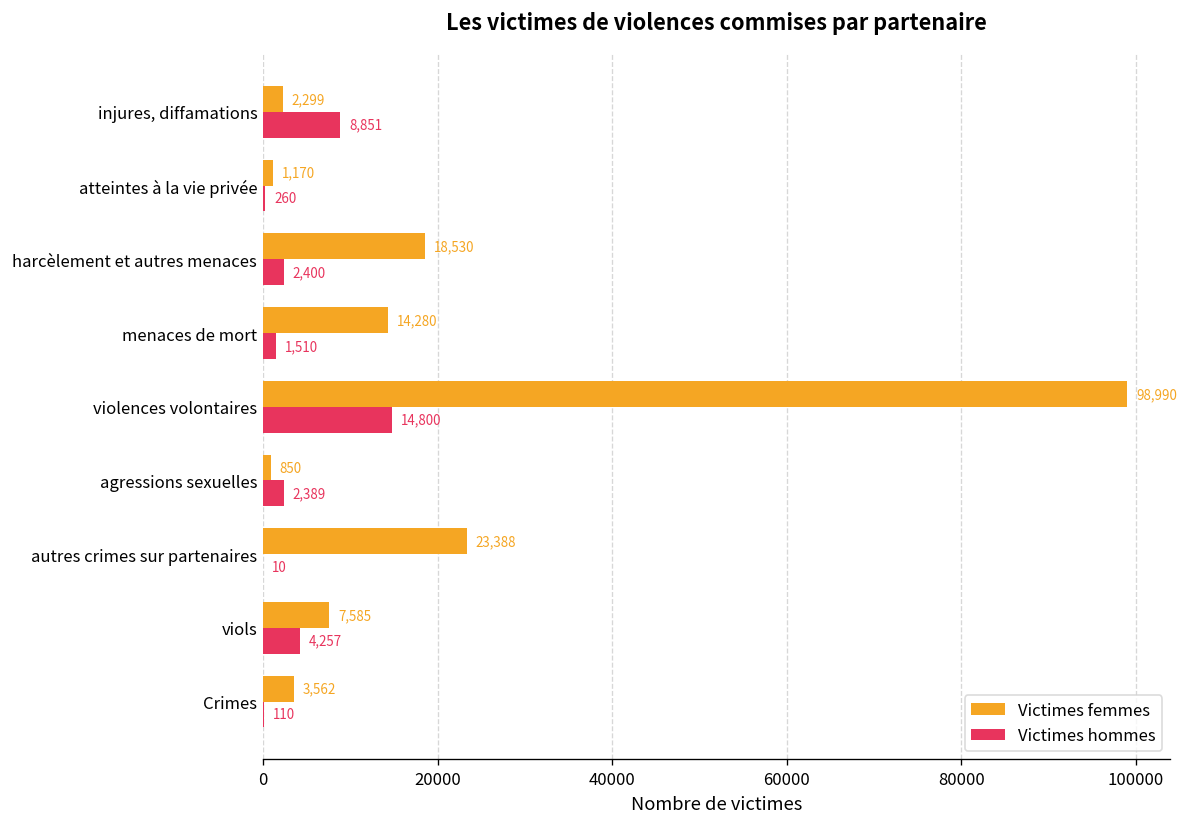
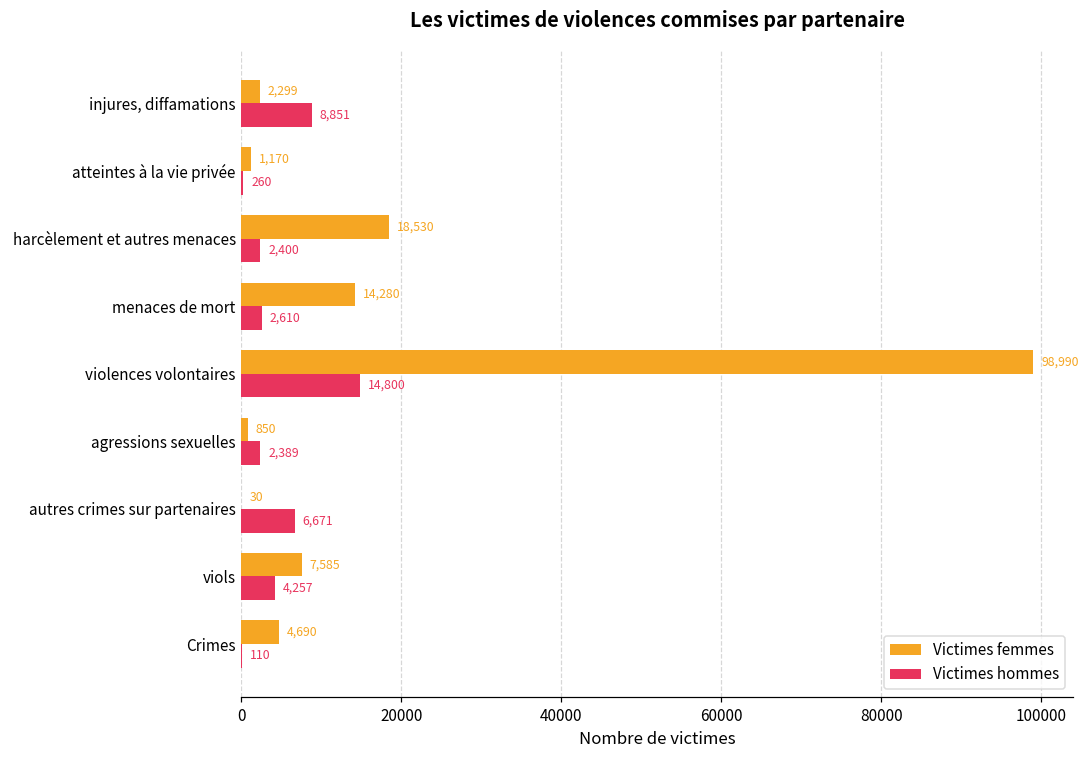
Victimes hommes, menaces de mort: 1,510 -> 2,610
Victimes femmes, autres crimes sur partenaires: 23,388 -> 30
Victimes hommes, autres crimes sur partenaires: 10 -> 6,671
Victimes femmes, Crimes: 3,562 -> 4,690
